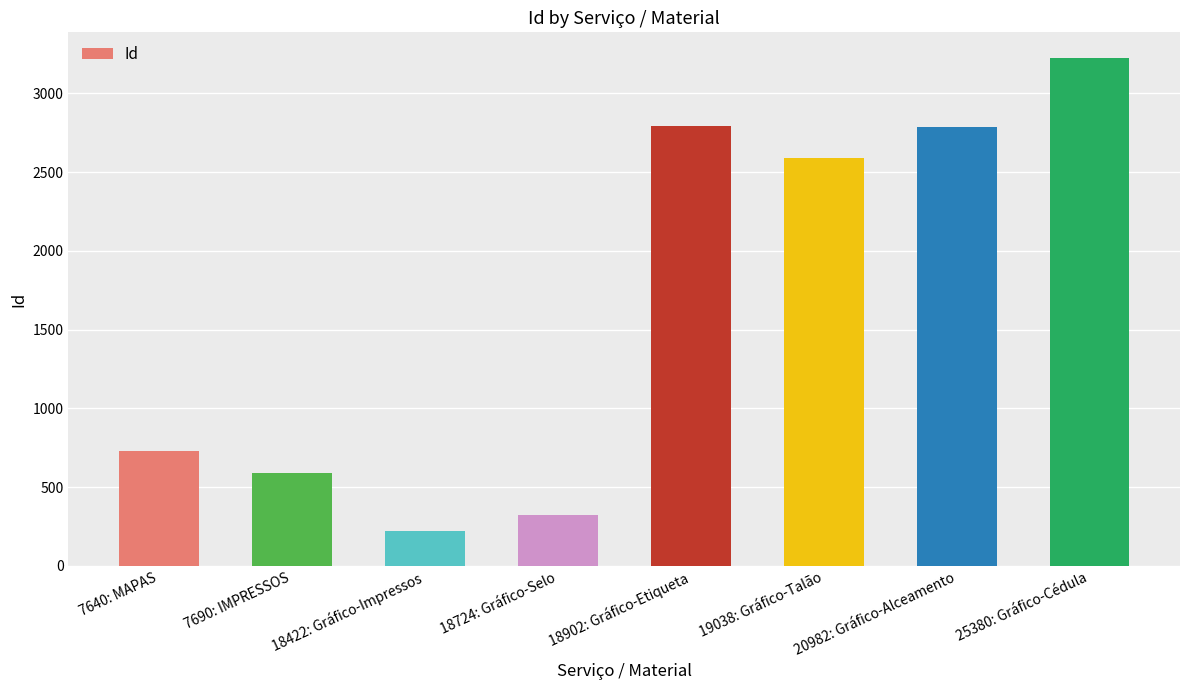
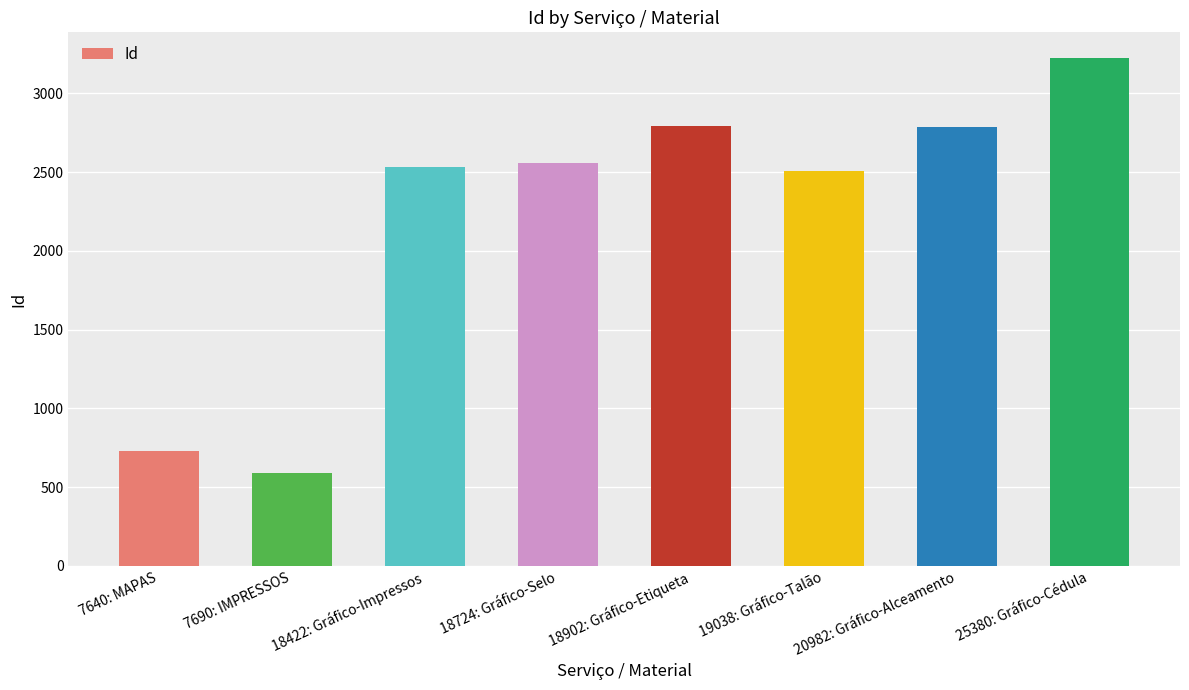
18422: Gráfico-Impressos: 220 -> 2530
18724: Gráfico-Selo: 330 -> 2560
19038: Gráfico-Talão: 2590 -> 2500
